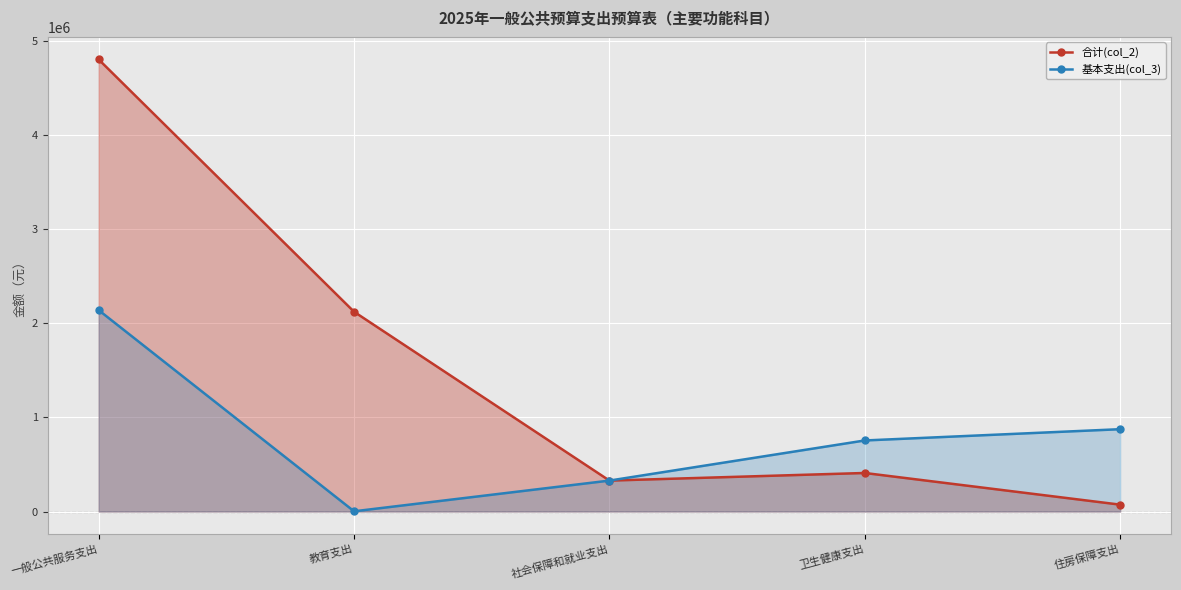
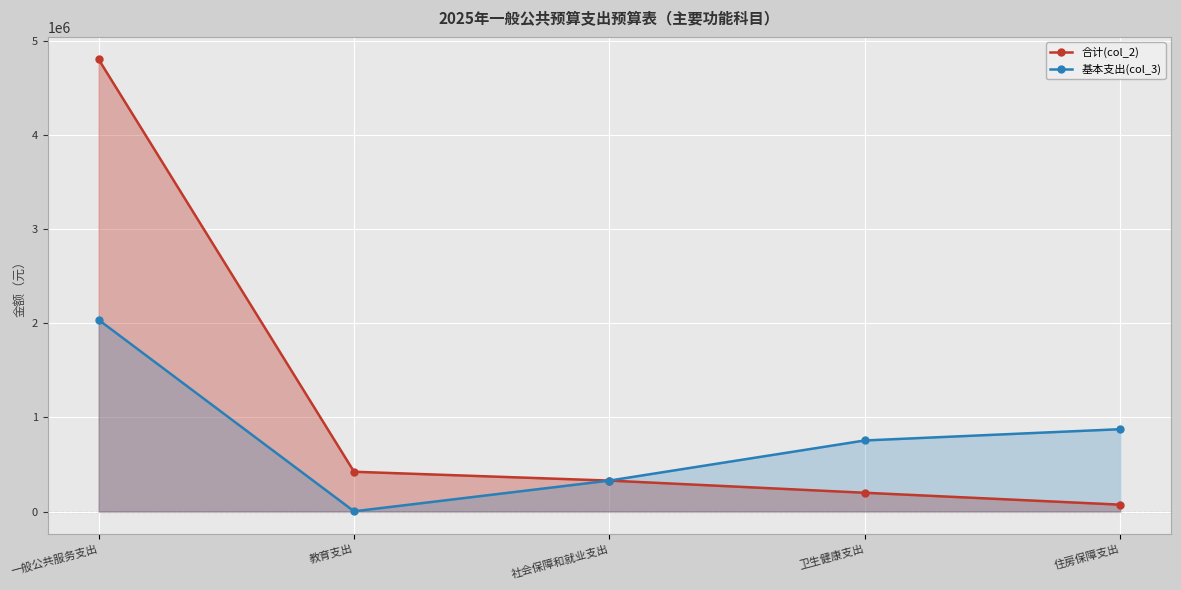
基本支出(col_3), 一般公共服务支出: 2100000 -> 2000000
合计(col_2), 教育支出: 2100000 -> 400000
合计(col_2), 卫生健康支出: 400000 -> 200000
